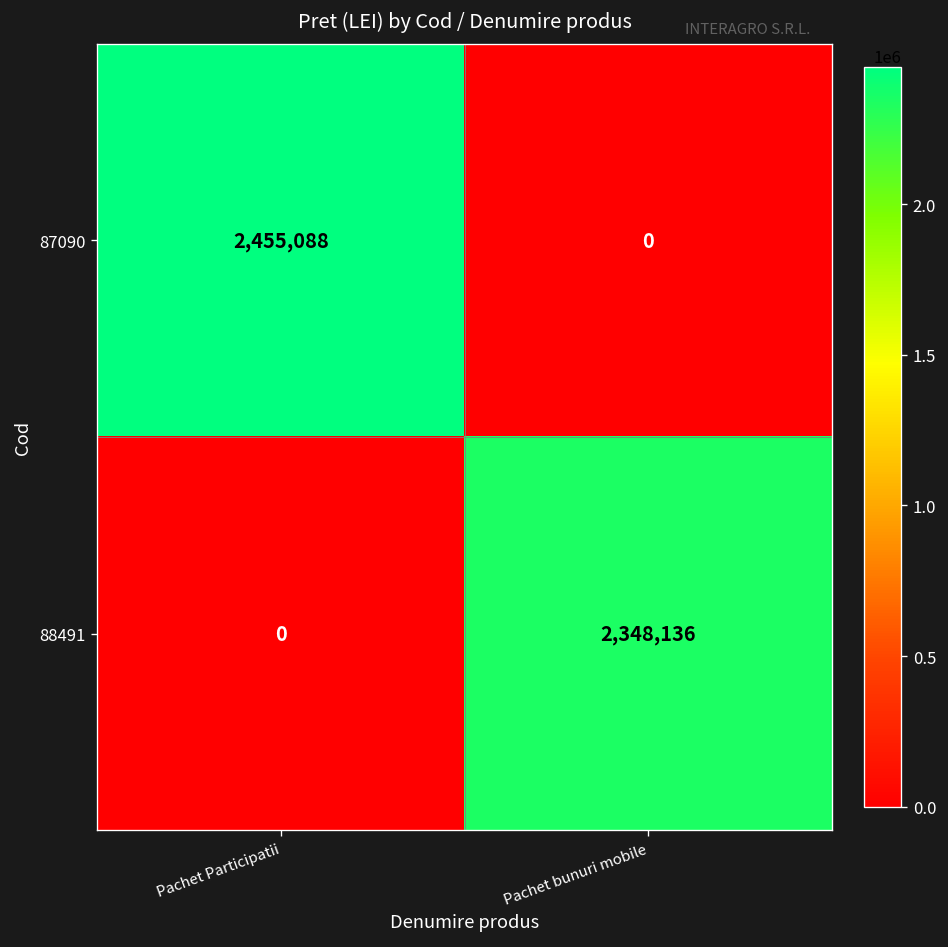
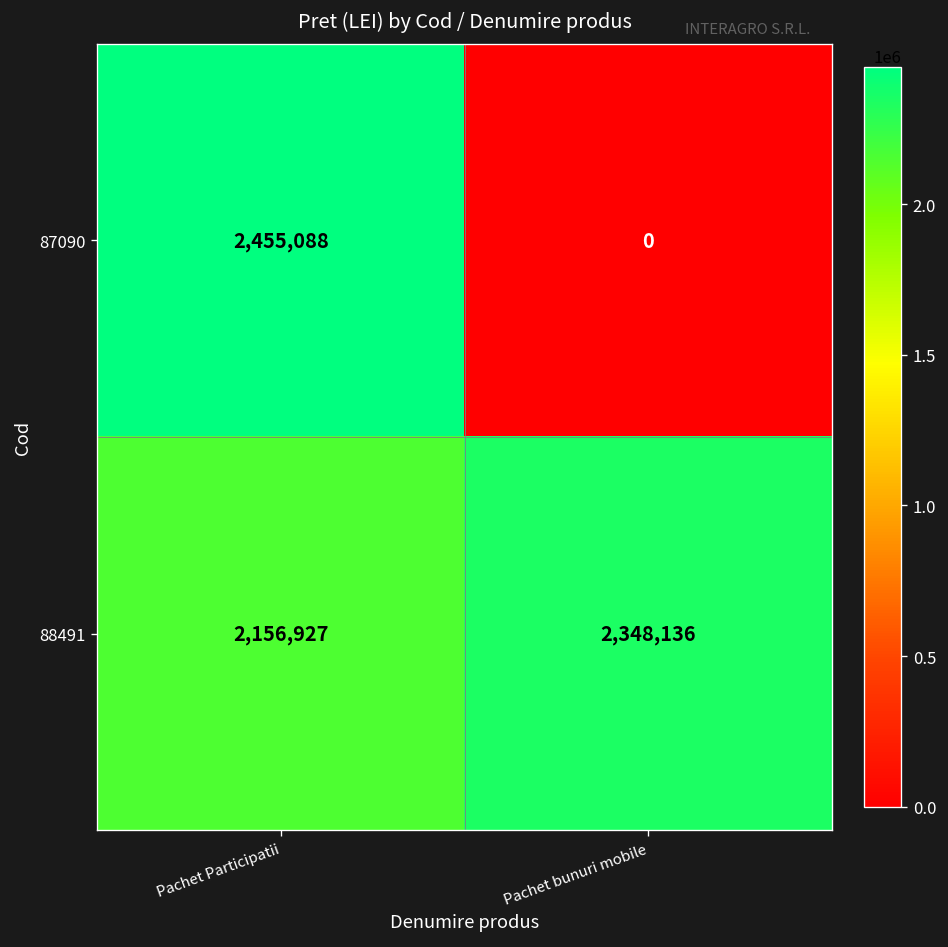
88491, Pachet Participatii: 0 -> 2,156,927
